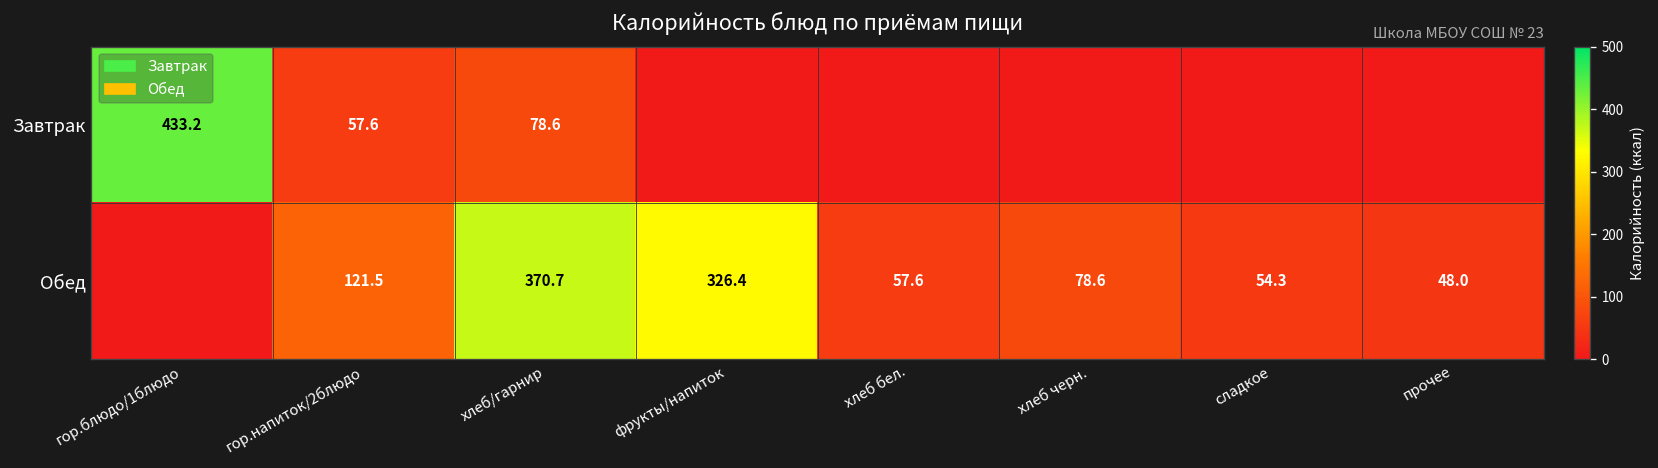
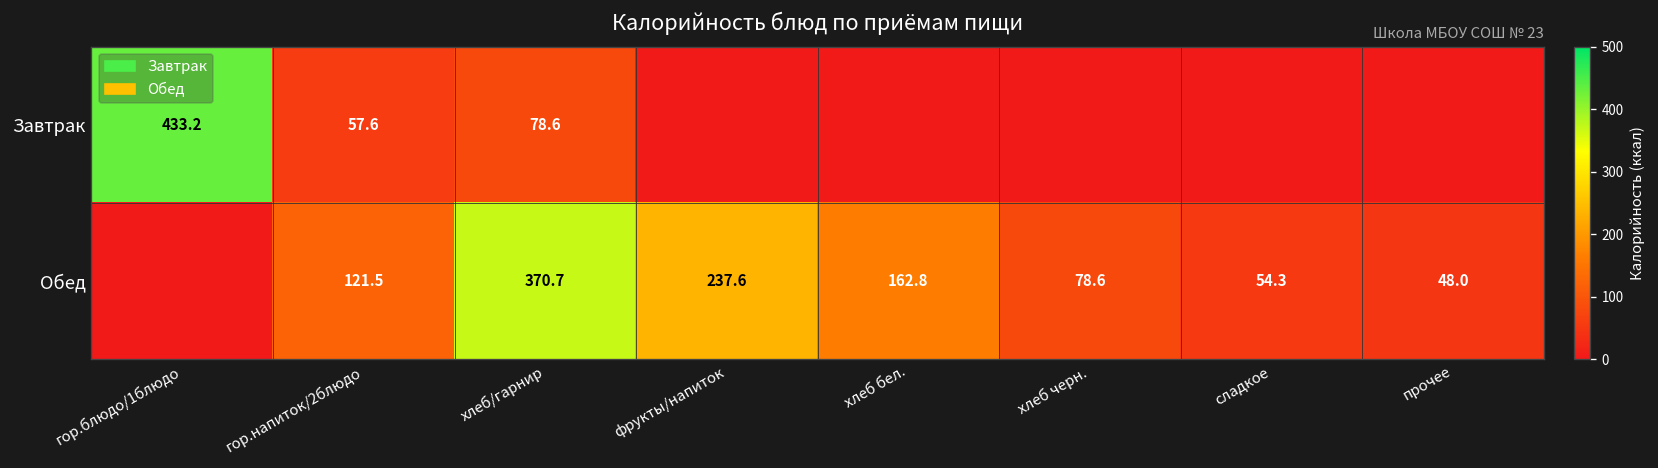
Обед, фрукты/напиток: 326.4 -> 237.6
Обед, хлеб бел.: 57.6 -> 162.8
